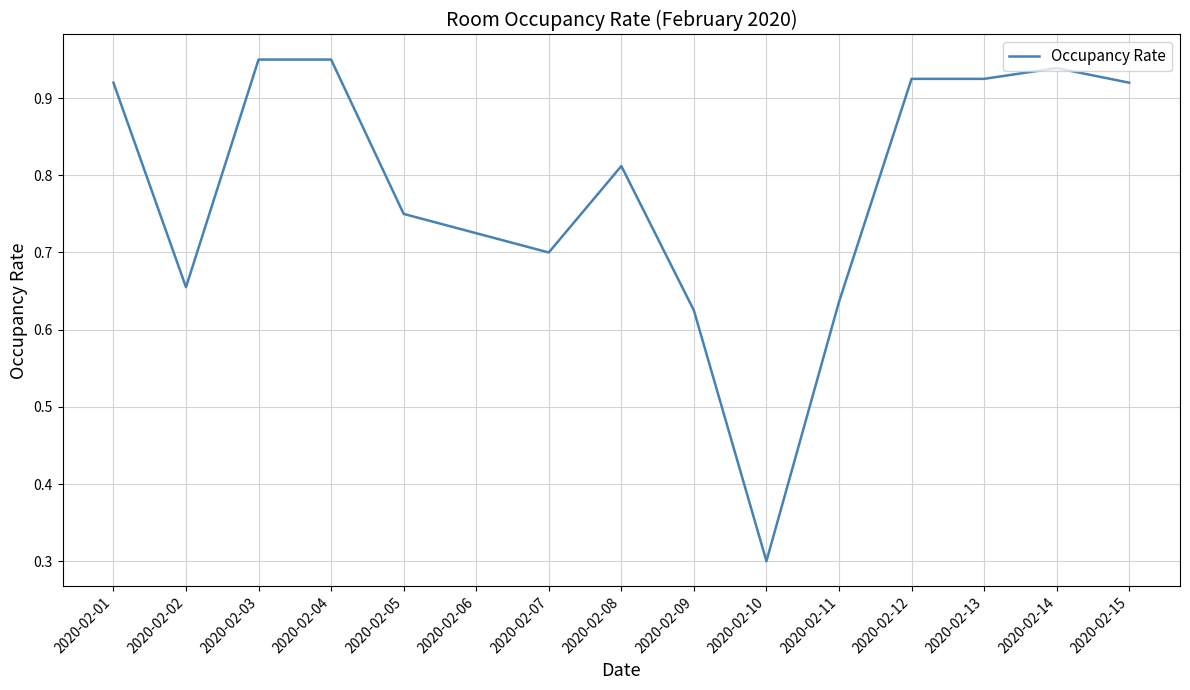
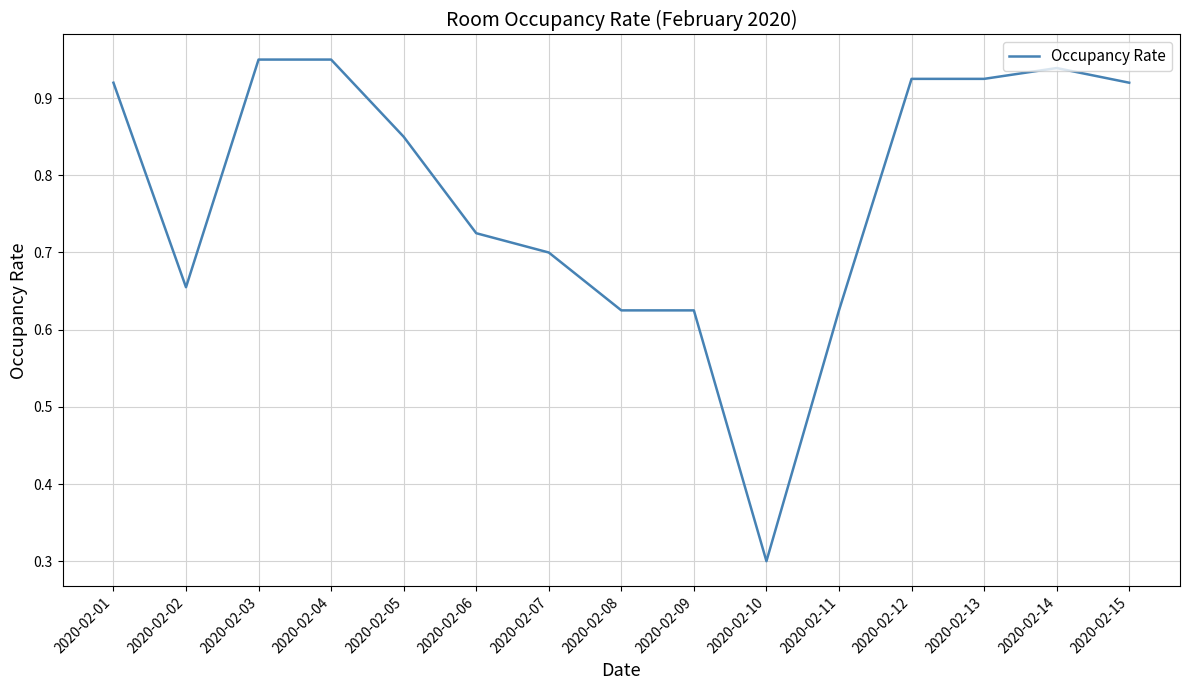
2020-02-05: 0.75 -> 0.85
2020-02-08: 0.81 -> 0.63
2020-02-11: 0.64 -> 0.63
